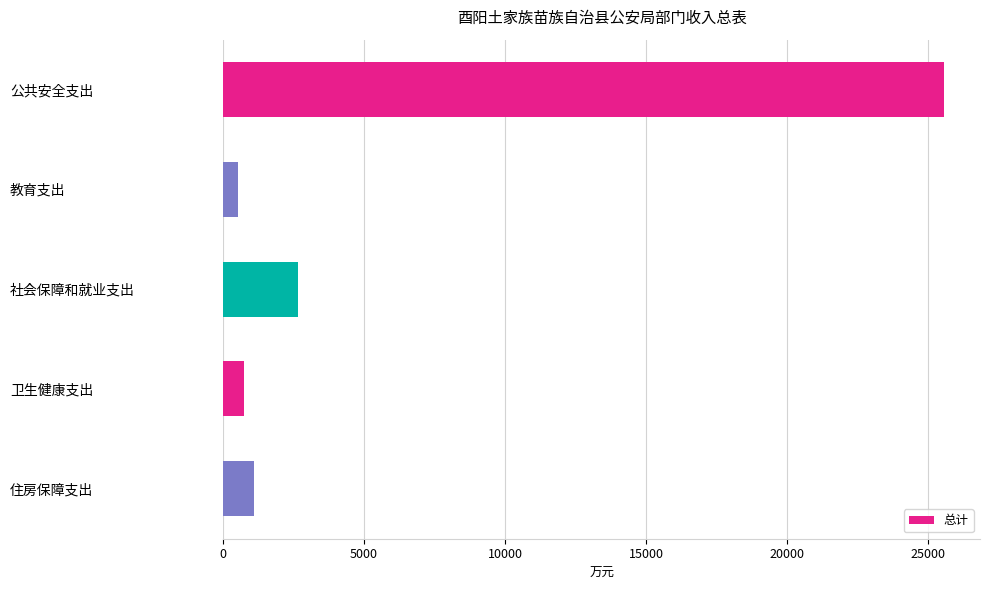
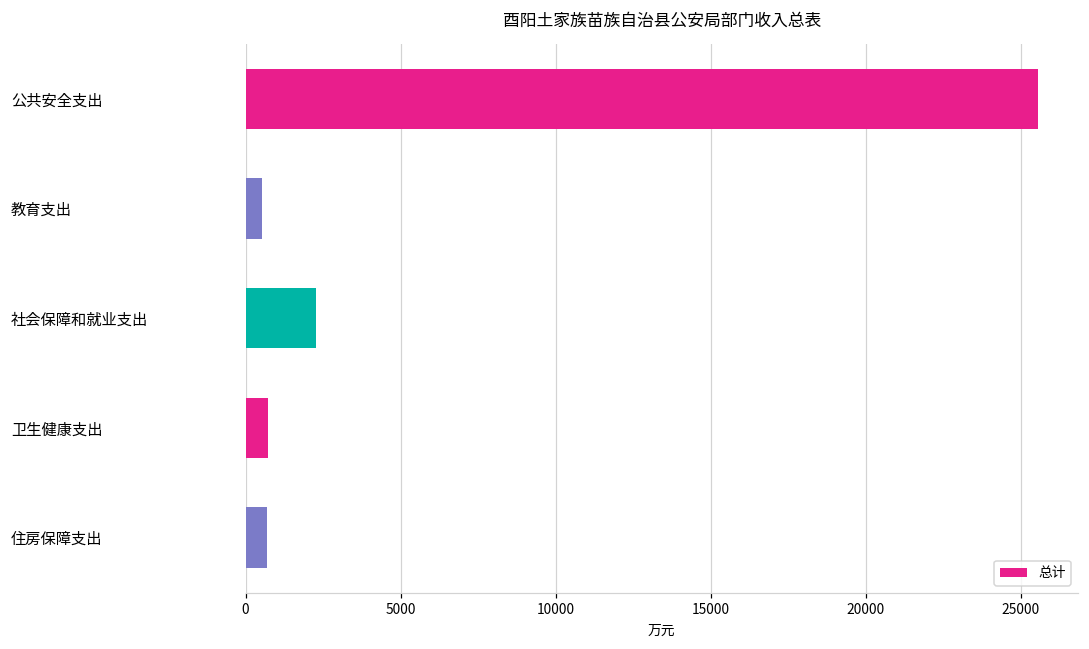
社会保障和就业支出: 2600 -> 2300
住房保障支出: 1100 -> 700
